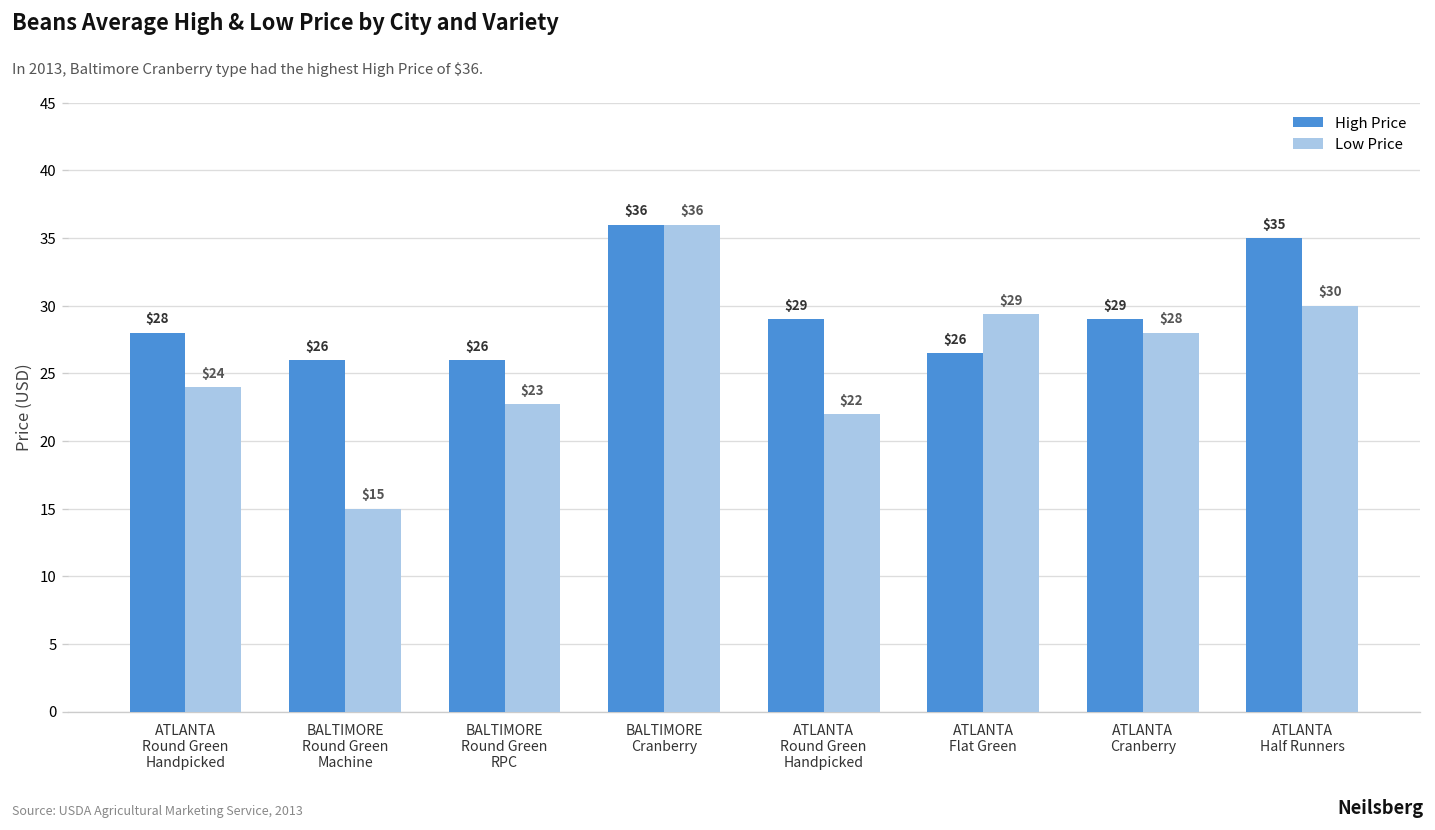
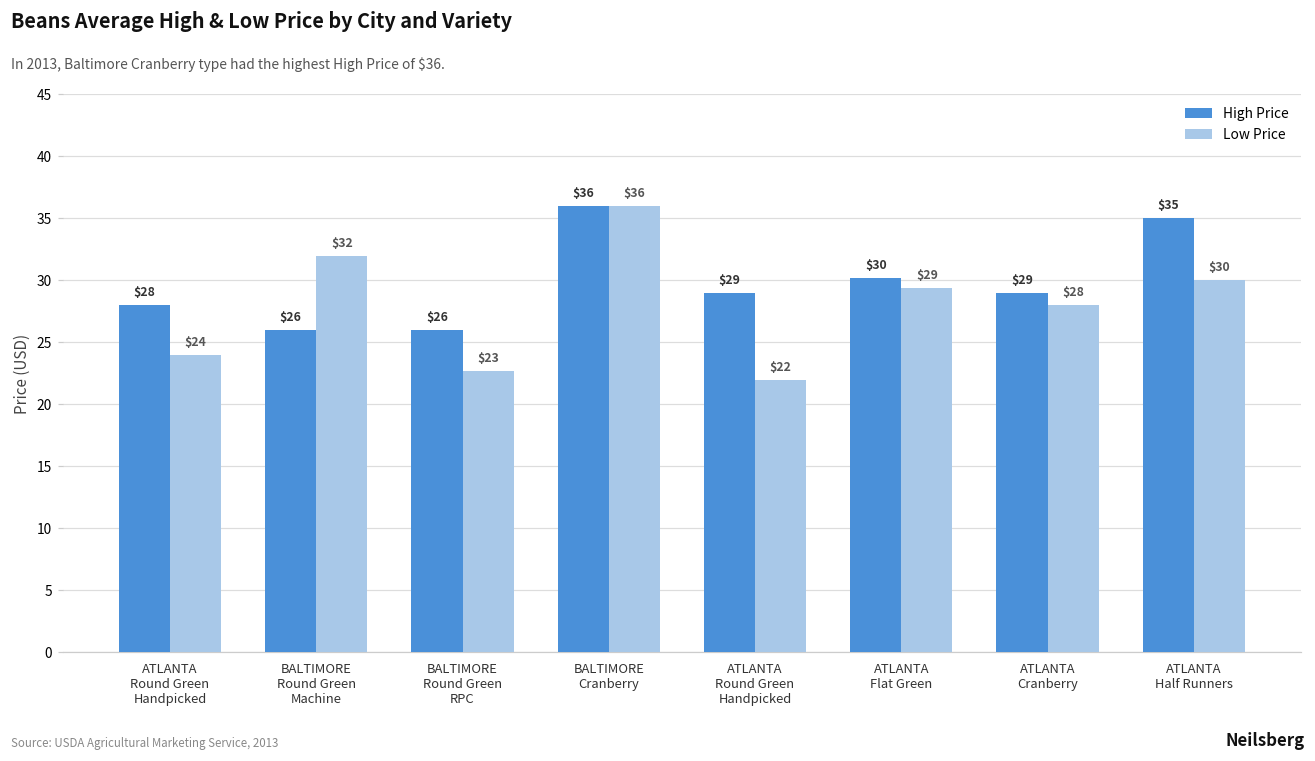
Low Price, BALTIMORE Round Green Machine: $15 -> $32
High Price, ATLANTA Flat Green: $26 -> $30
